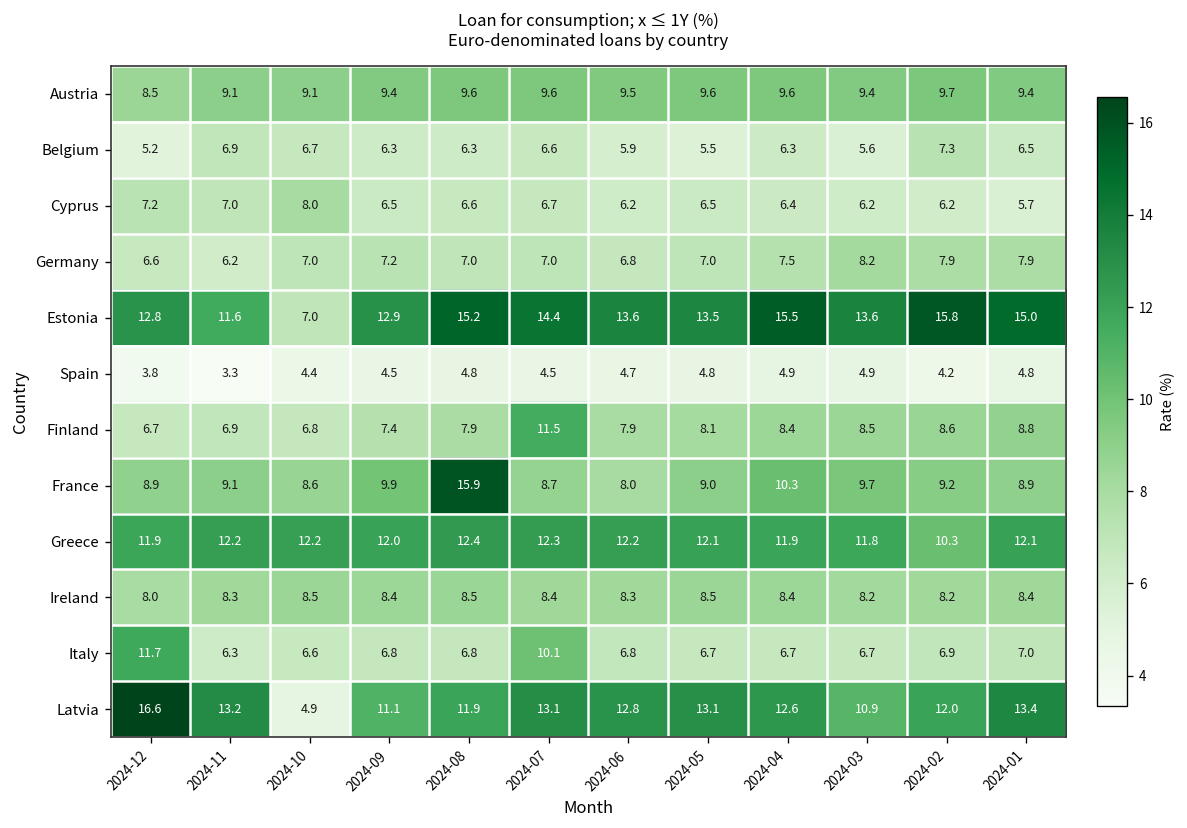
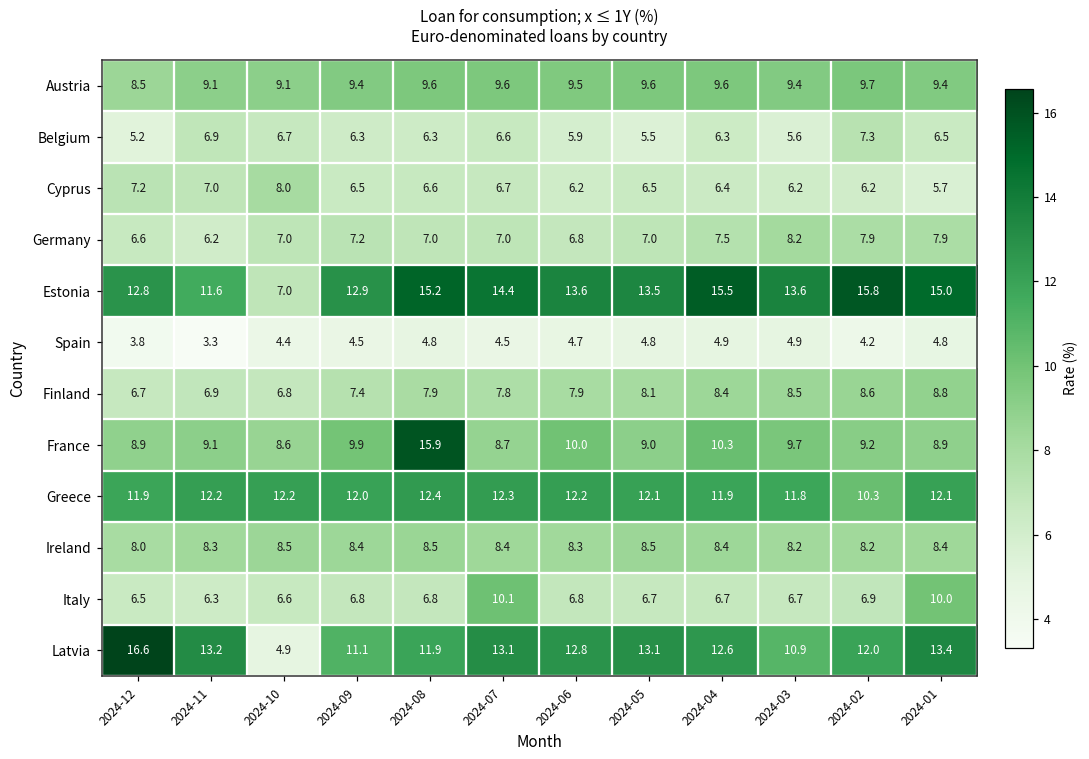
Finland, 2024-07: 11.5 -> 7.8
France, 2024-06: 8.0 -> 10.0
Italy, 2024-12: 11.7 -> 6.5
Italy, 2024-01: 7.0 -> 10.0
